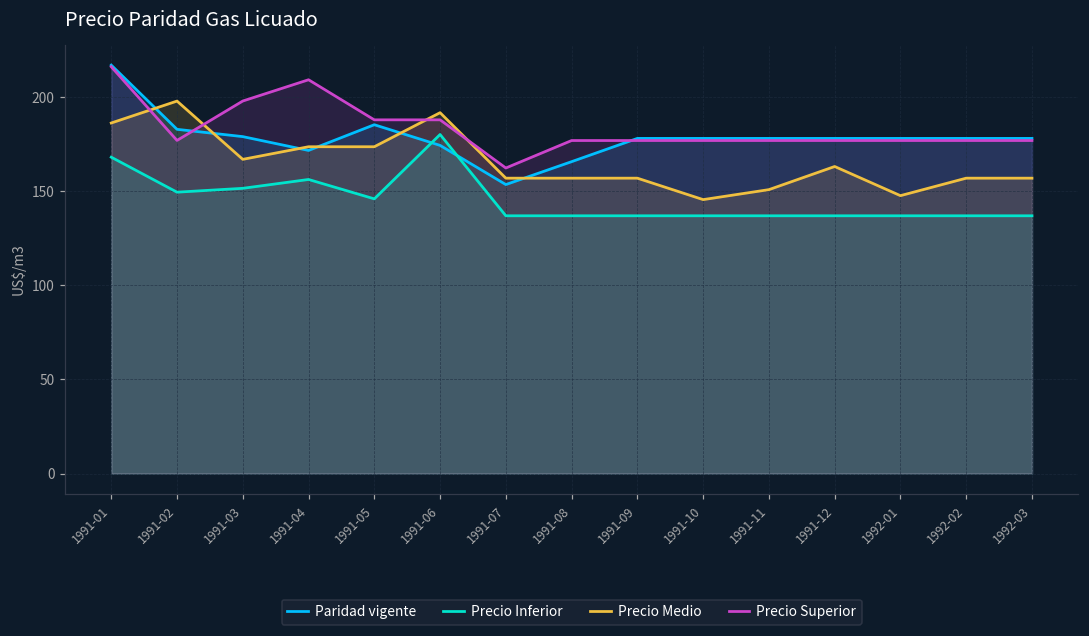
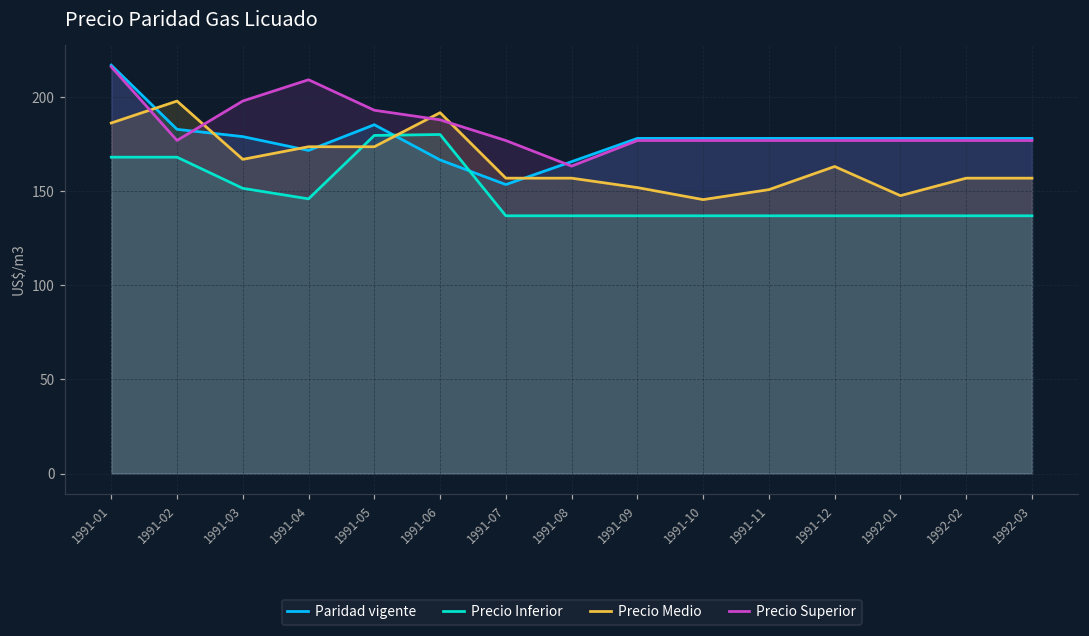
Precio Inferior, 1991-02: 150 -> 168
Precio Inferior, 1991-04: 156 -> 146
Precio Inferior, 1991-05: 146 -> 180
Precio Superior, 1991-05: 188 -> 193
Paridad vigente, 1991-06: 174 -> 167
Precio Superior, 1991-07: 162 -> 177
Precio Superior, 1991-08: 177 -> 163
Precio Medio, 1991-09: 157 -> 152
